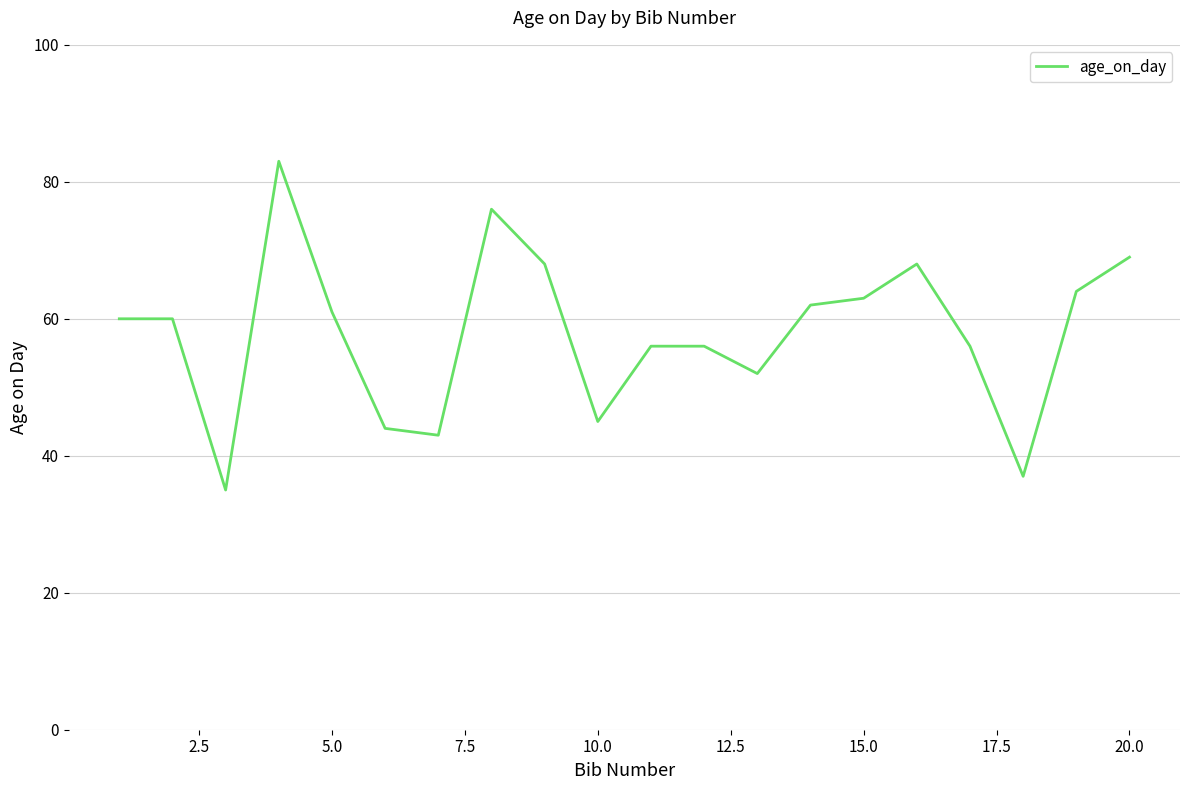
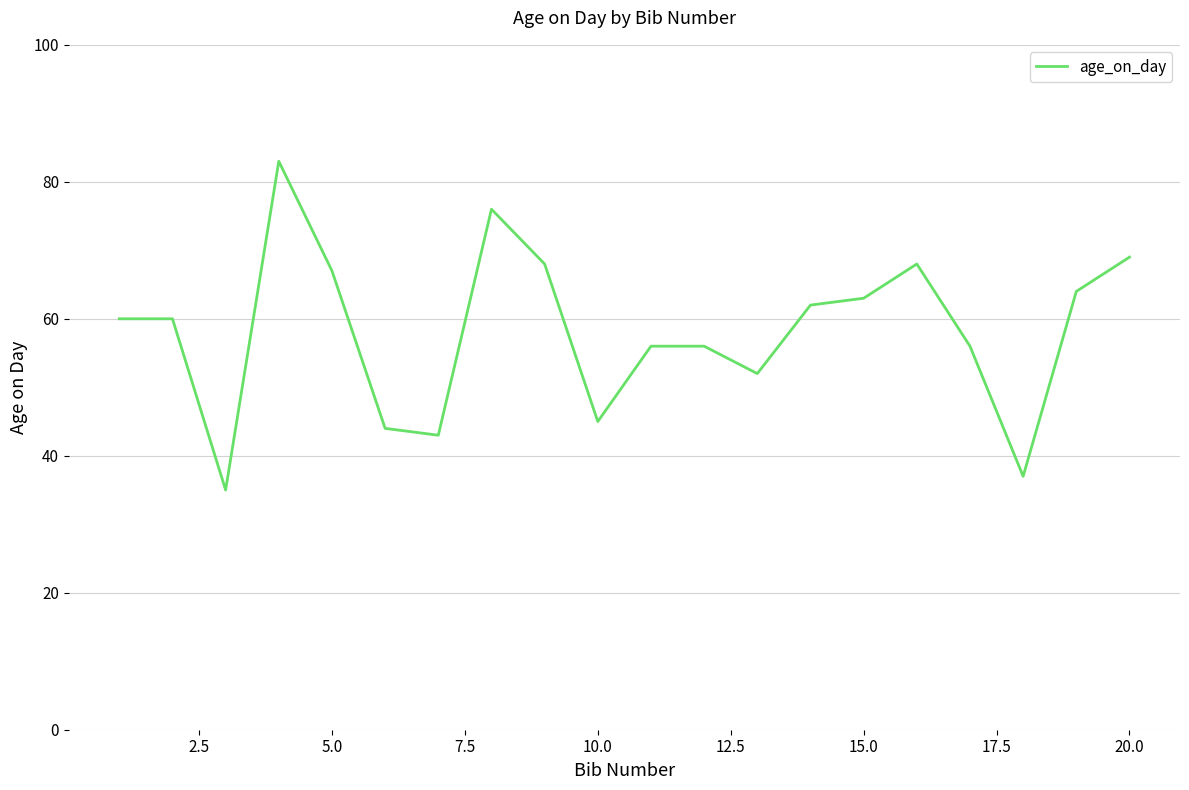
5.0: 61 -> 67
